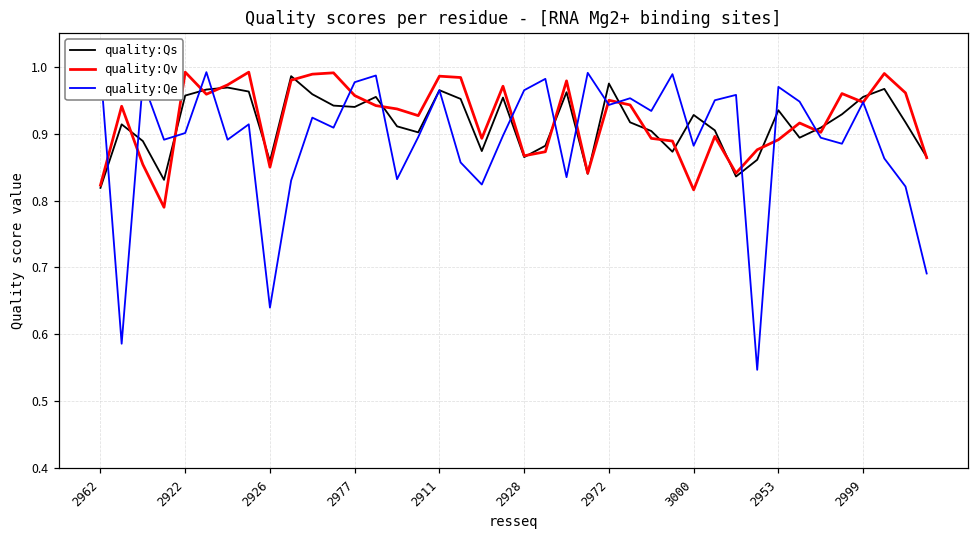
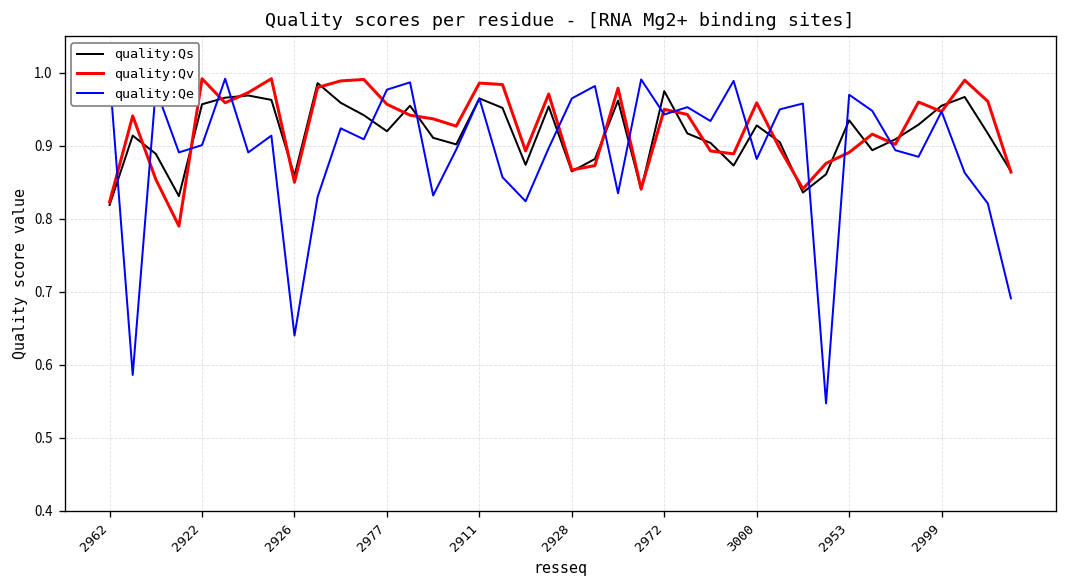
quality:Qs, 2977: 0.94 -> 0.92
quality:Qv, 3000: 0.82 -> 0.96
